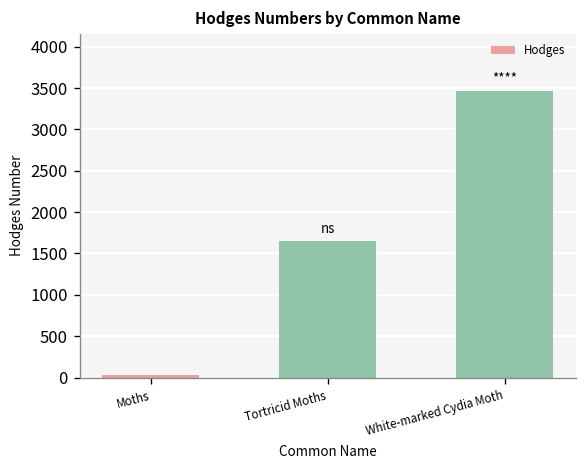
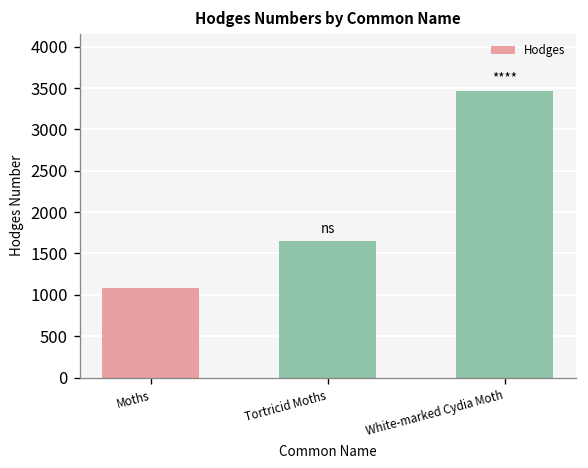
Moths: 0 -> 1100
